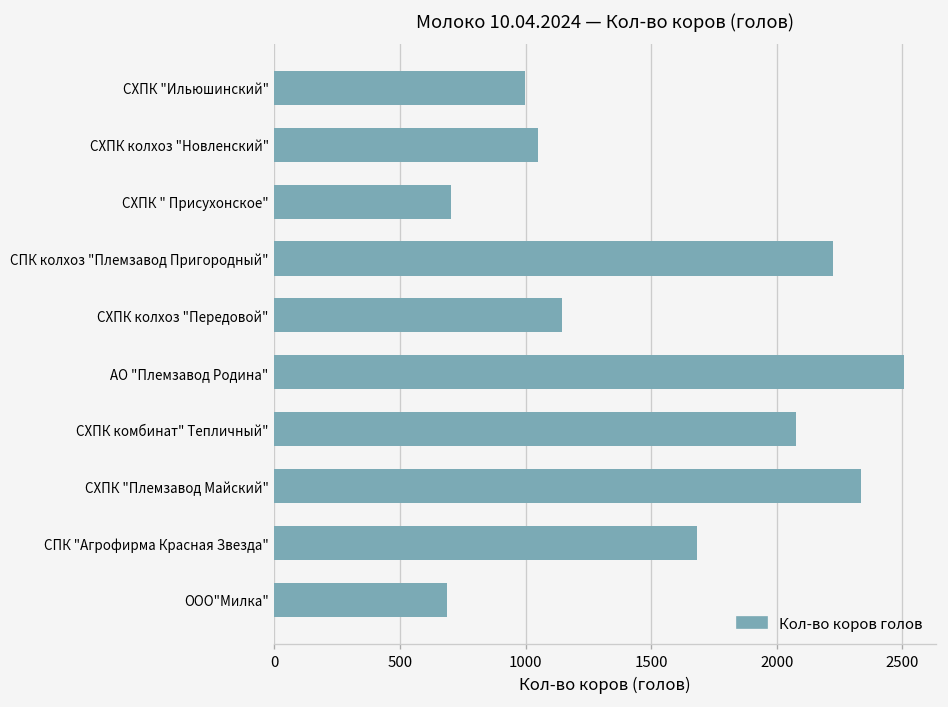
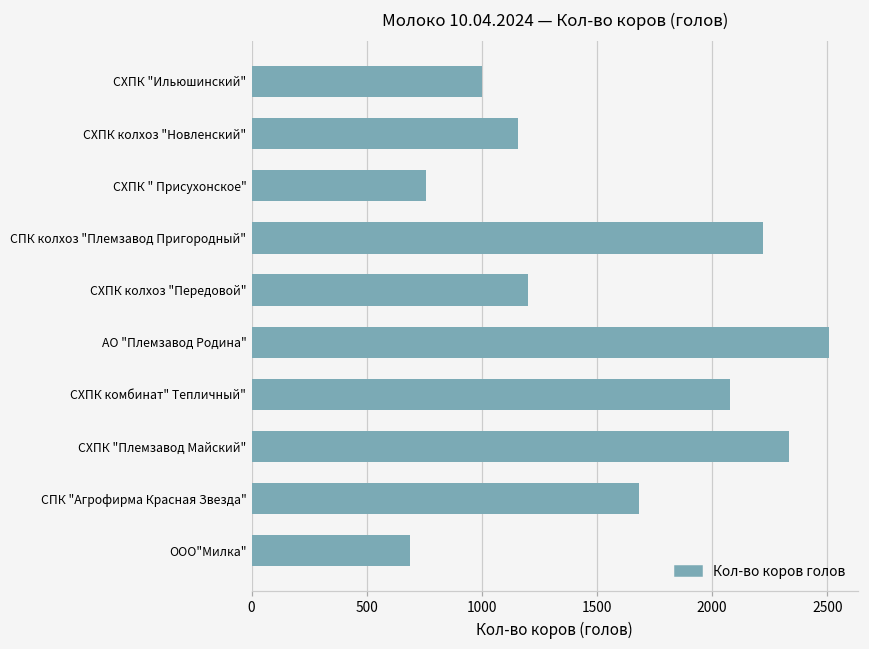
СХПК колхоз "Новленский": 1050 -> 1160
СХПК " Присухонское": 700 -> 760
СХПК колхоз "Передовой": 1150 -> 1200
